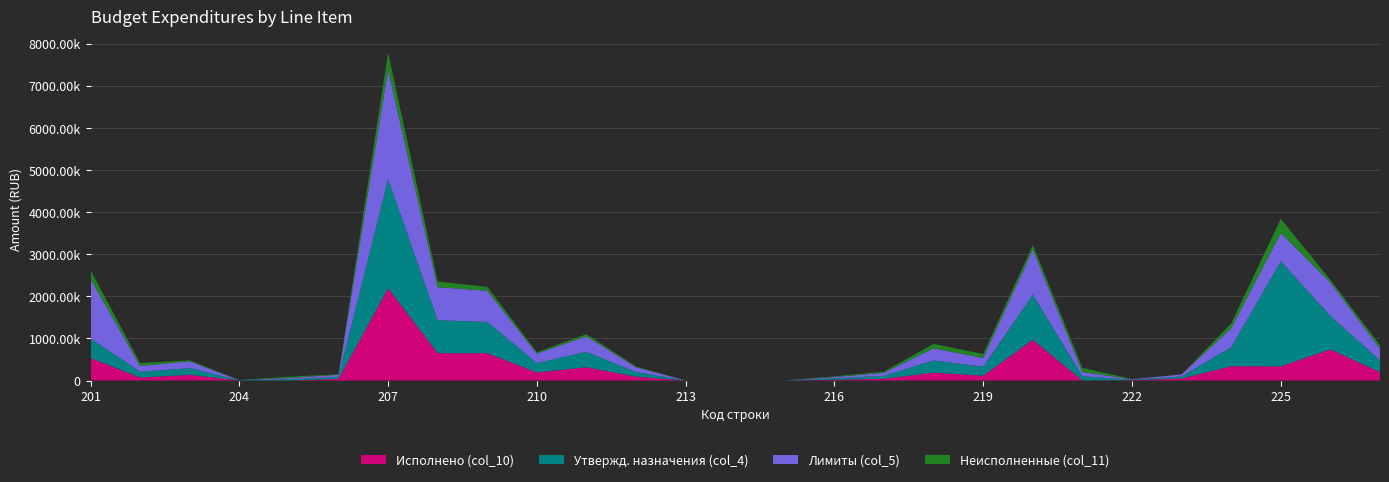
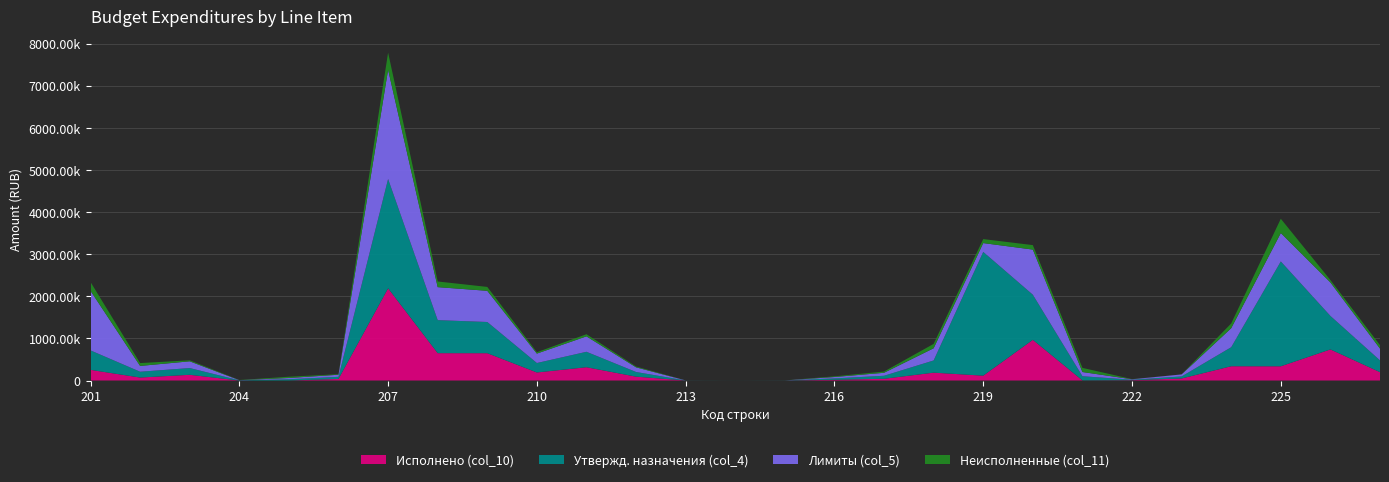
Исполнено (col_10), 201: 500000 -> 300000
Утвержд. назначения (col_4), 219: 200000 -> 2900000
